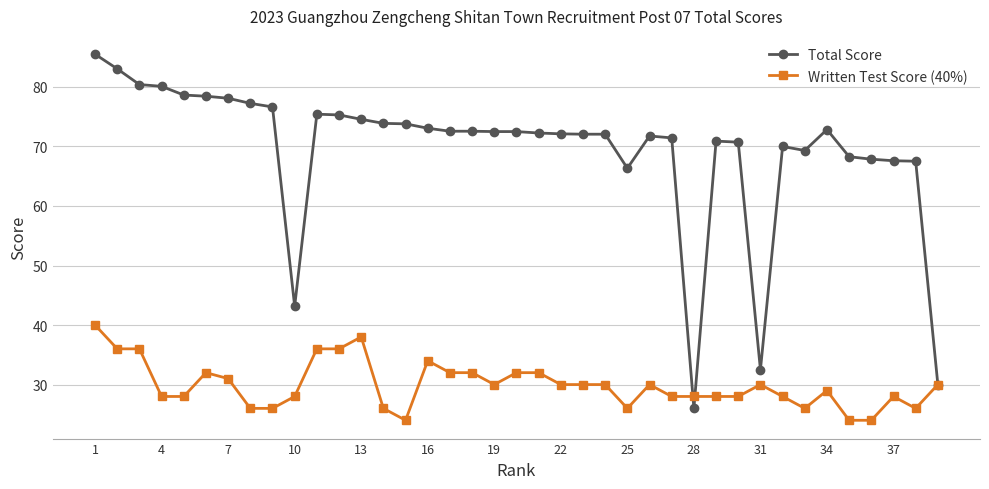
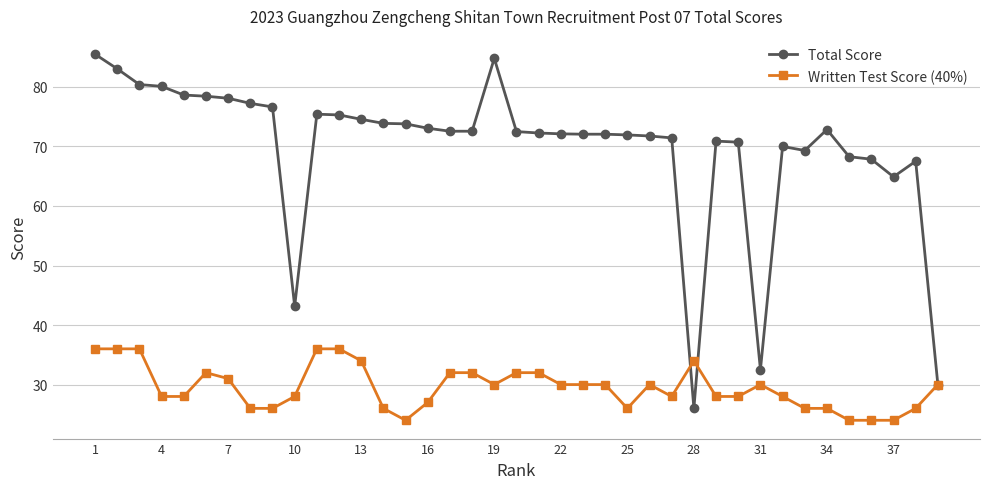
Written Test Score (40%), 1: 40 -> 36
Written Test Score (40%), 13: 38 -> 34
Written Test Score (40%), 16: 34 -> 27
Total Score, 19: 73 -> 85
Total Score, 25: 66 -> 72
Written Test Score (40%), 28: 28 -> 34
Written Test Score (40%), 34: 29 -> 26
Total Score, 37: 68 -> 65
Written Test Score (40%), 37: 28 -> 24
